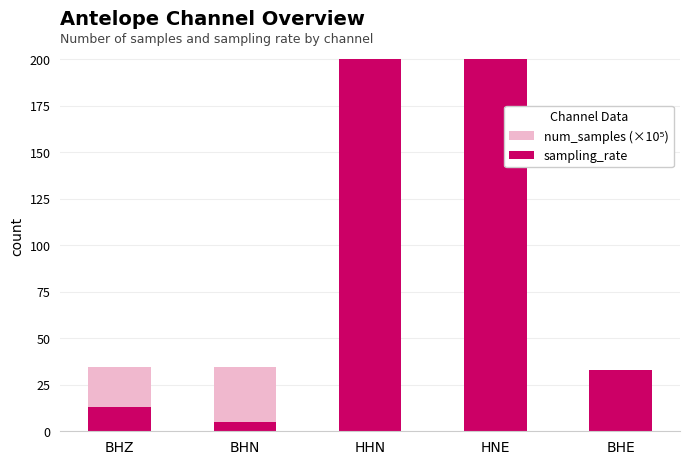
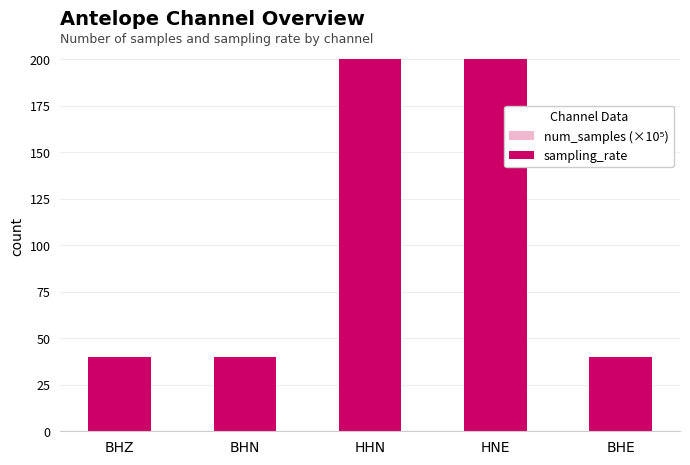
sampling_rate, BHZ: 13 -> 40
sampling_rate, BHN: 5 -> 40
sampling_rate, BHE: 33 -> 40
